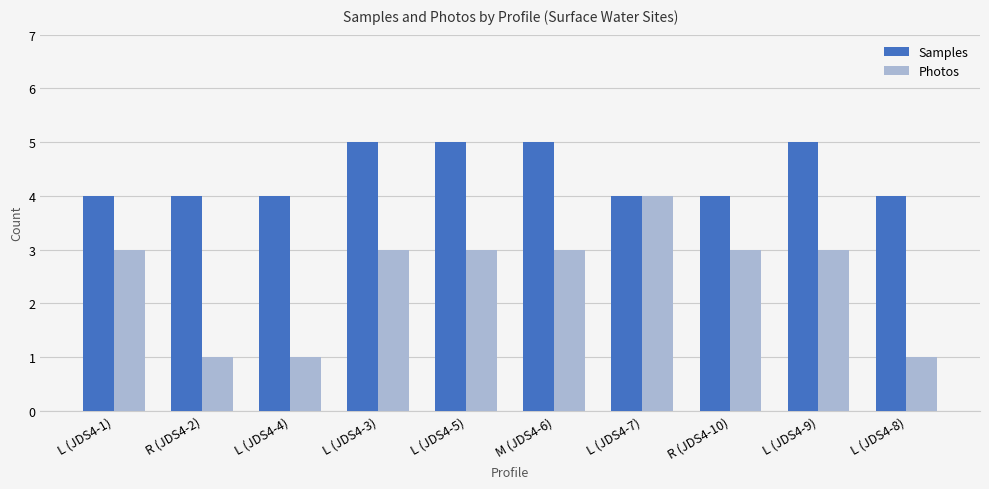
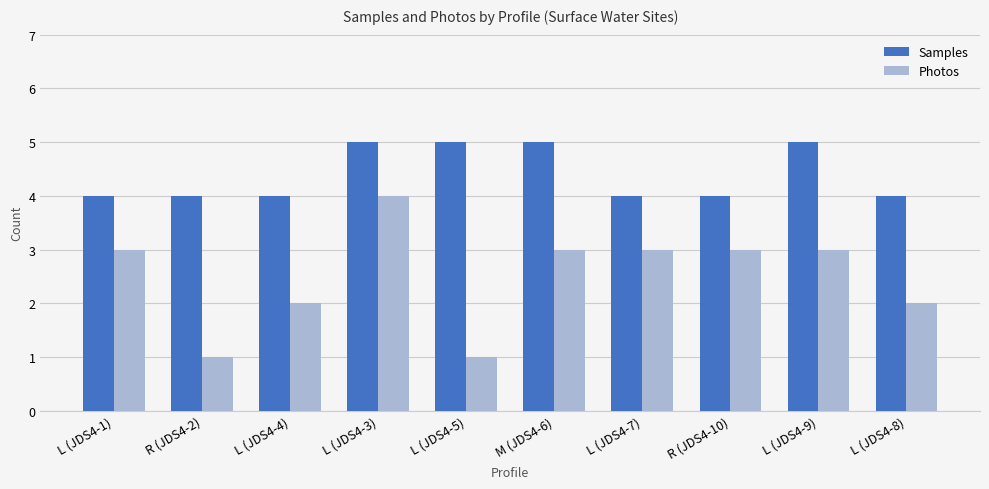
Photos, L (JDS4-4): 1 -> 2
Photos, L (JDS4-3): 3 -> 4
Photos, L (JDS4-5): 3 -> 1
Photos, L (JDS4-7): 4 -> 3
Photos, L (JDS4-8): 1 -> 2
